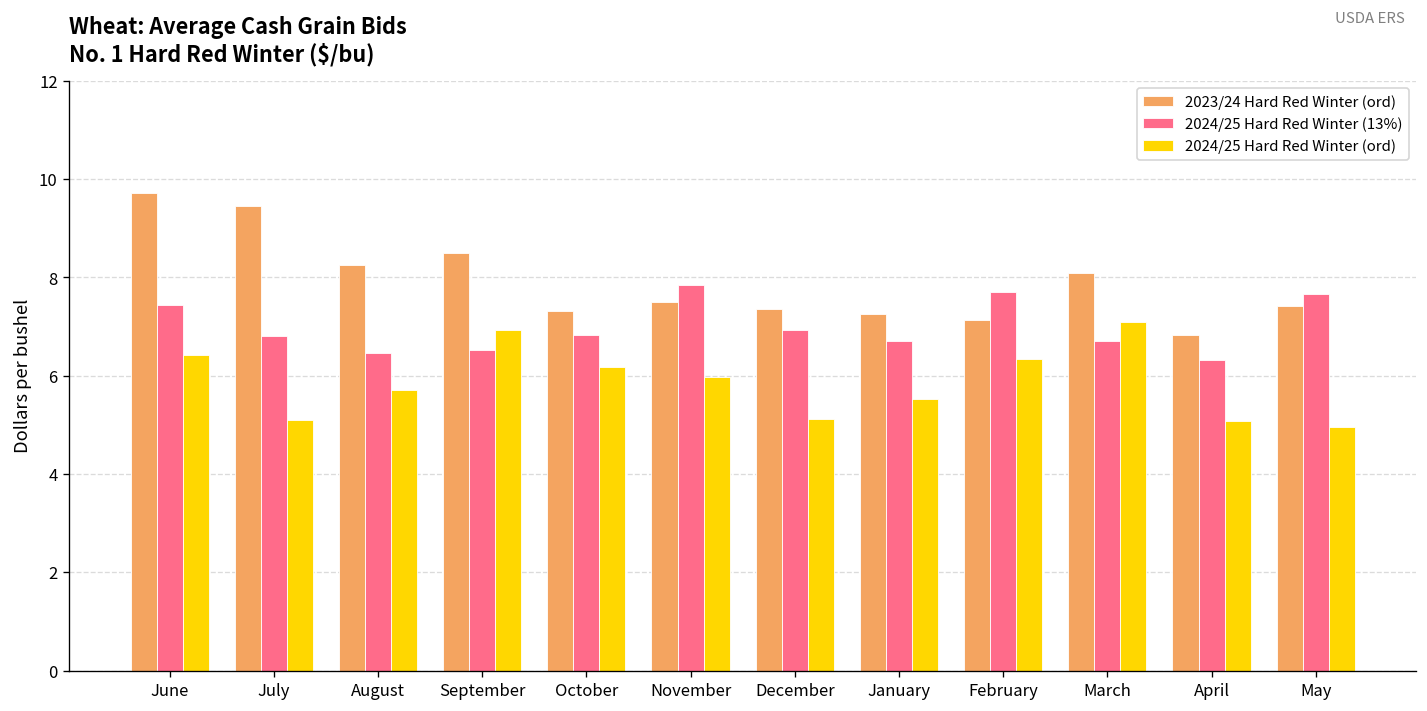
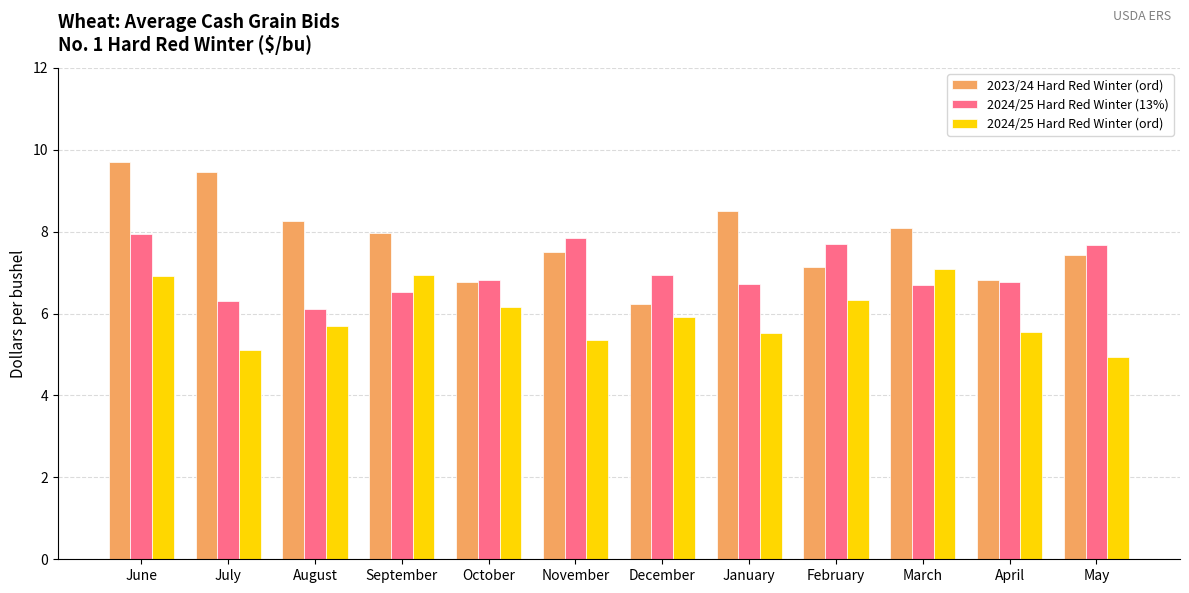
2024/25 Hard Red Winter (13%), June: 7.4 -> 7.9
2024/25 Hard Red Winter (ord), June: 6.4 -> 6.9
2024/25 Hard Red Winter (13%), July: 6.8 -> 6.3
2024/25 Hard Red Winter (13%), August: 6.5 -> 6.1
2023/24 Hard Red Winter (ord), September: 8.5 -> 8.0
2023/24 Hard Red Winter (ord), October: 7.3 -> 6.8
2024/25 Hard Red Winter (ord), November: 6.0 -> 5.4
2023/24 Hard Red Winter (ord), December: 7.4 -> 6.2
2024/25 Hard Red Winter (ord), December: 5.1 -> 5.9
2023/24 Hard Red Winter (ord), January: 7.3 -> 8.5
2024/25 Hard Red Winter (13%), April: 6.3 -> 6.8
2024/25 Hard Red Winter (ord), April: 5.1 -> 5.5
